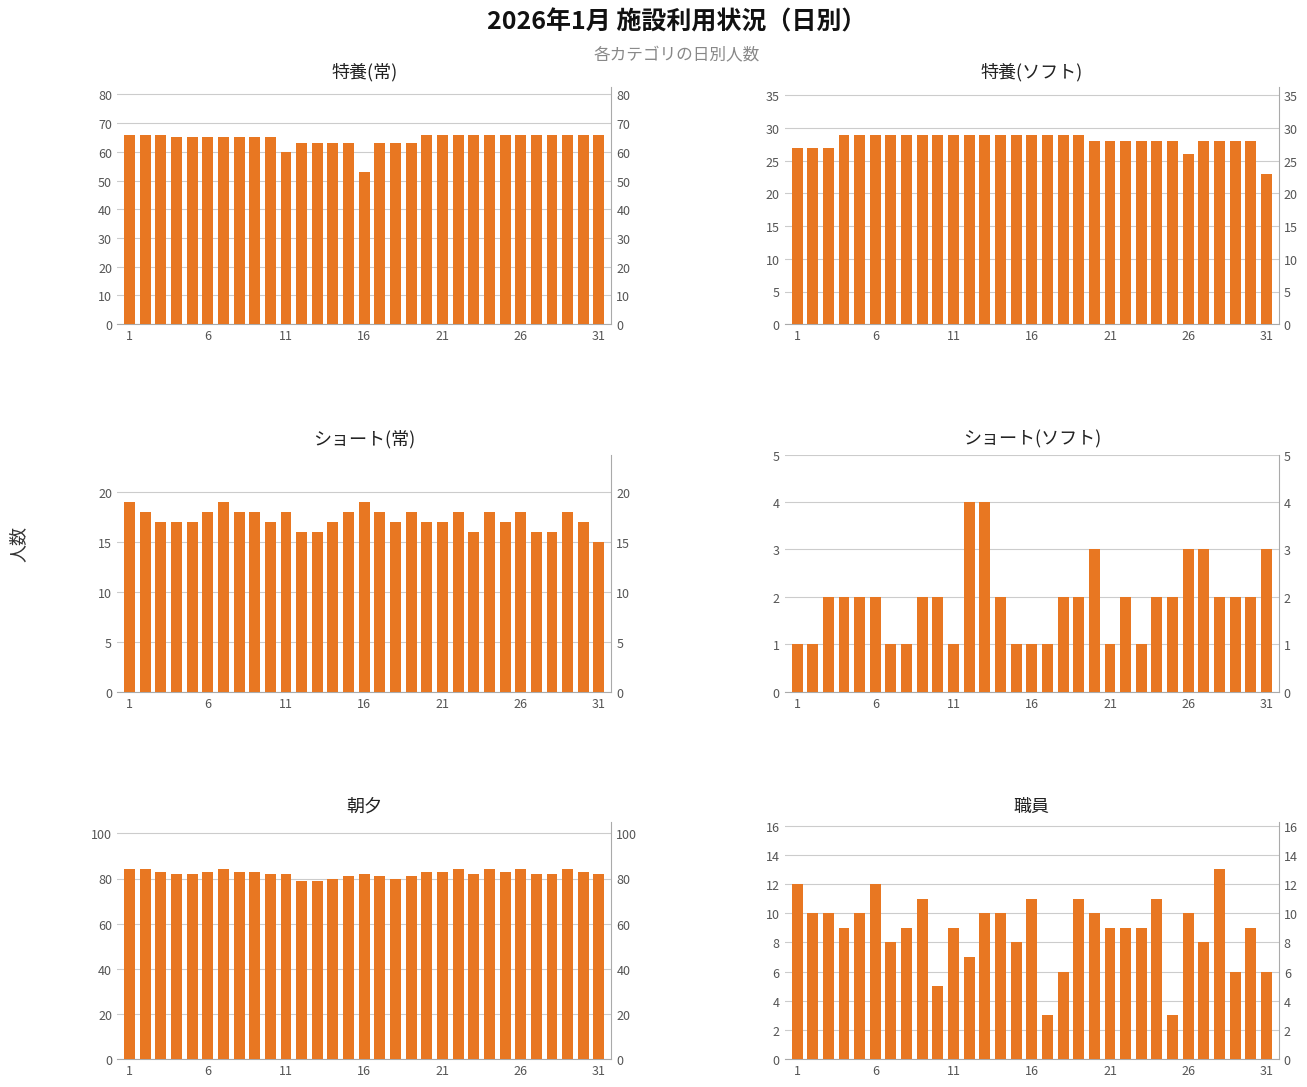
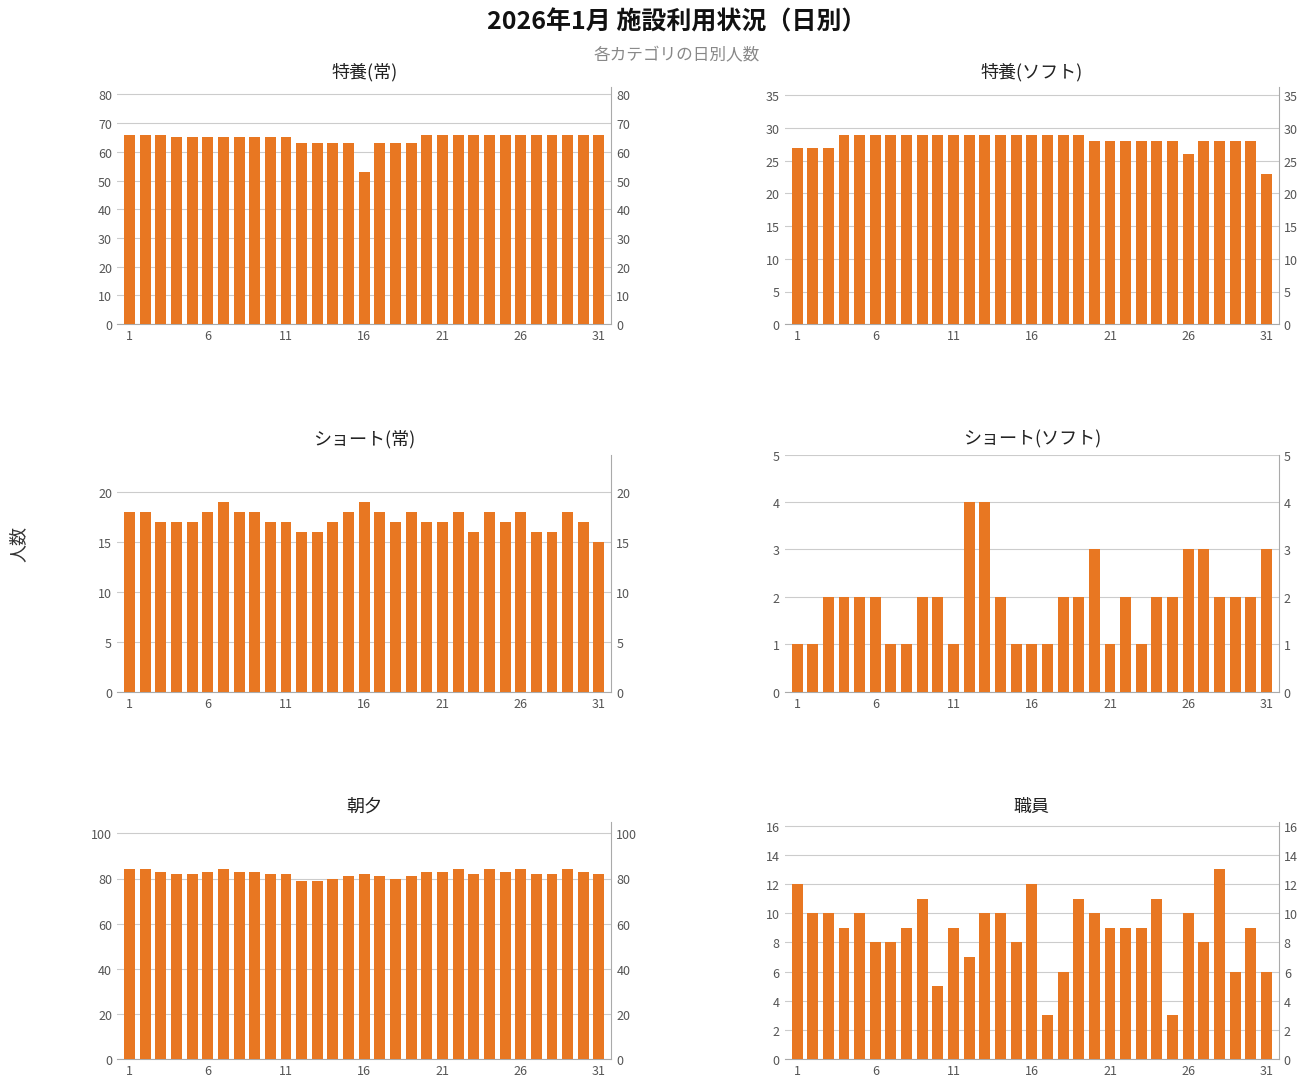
特養(常), 11: 60 -> 65
ショート(常), 1: 19 -> 18
ショート(常), 11: 18 -> 17
職員, 6: 12 -> 8
職員, 16: 11 -> 12
